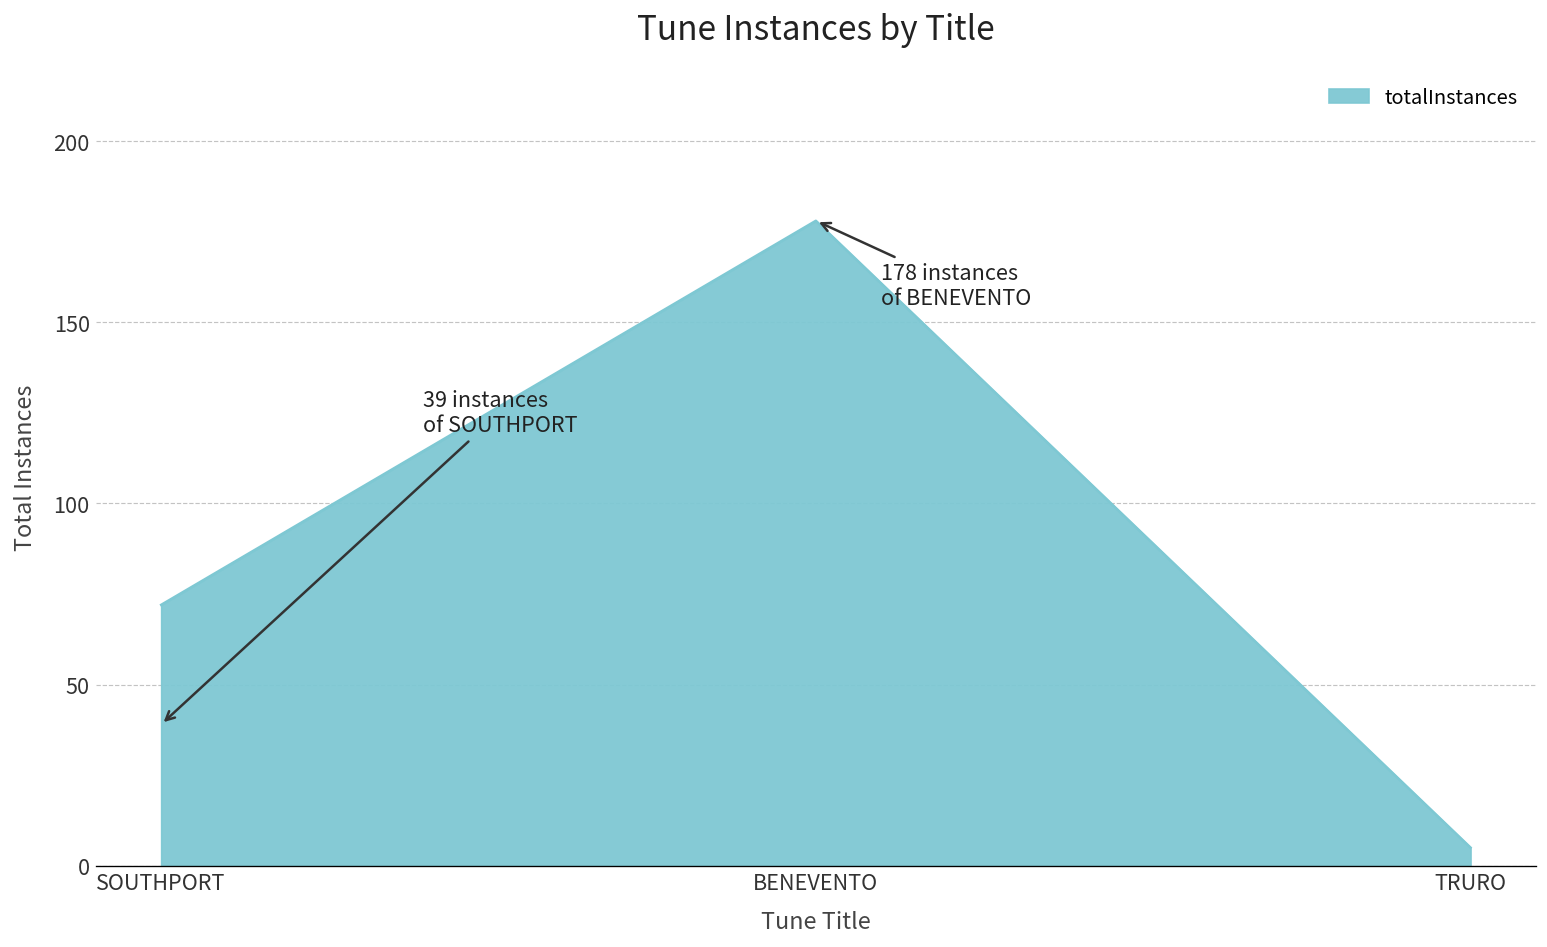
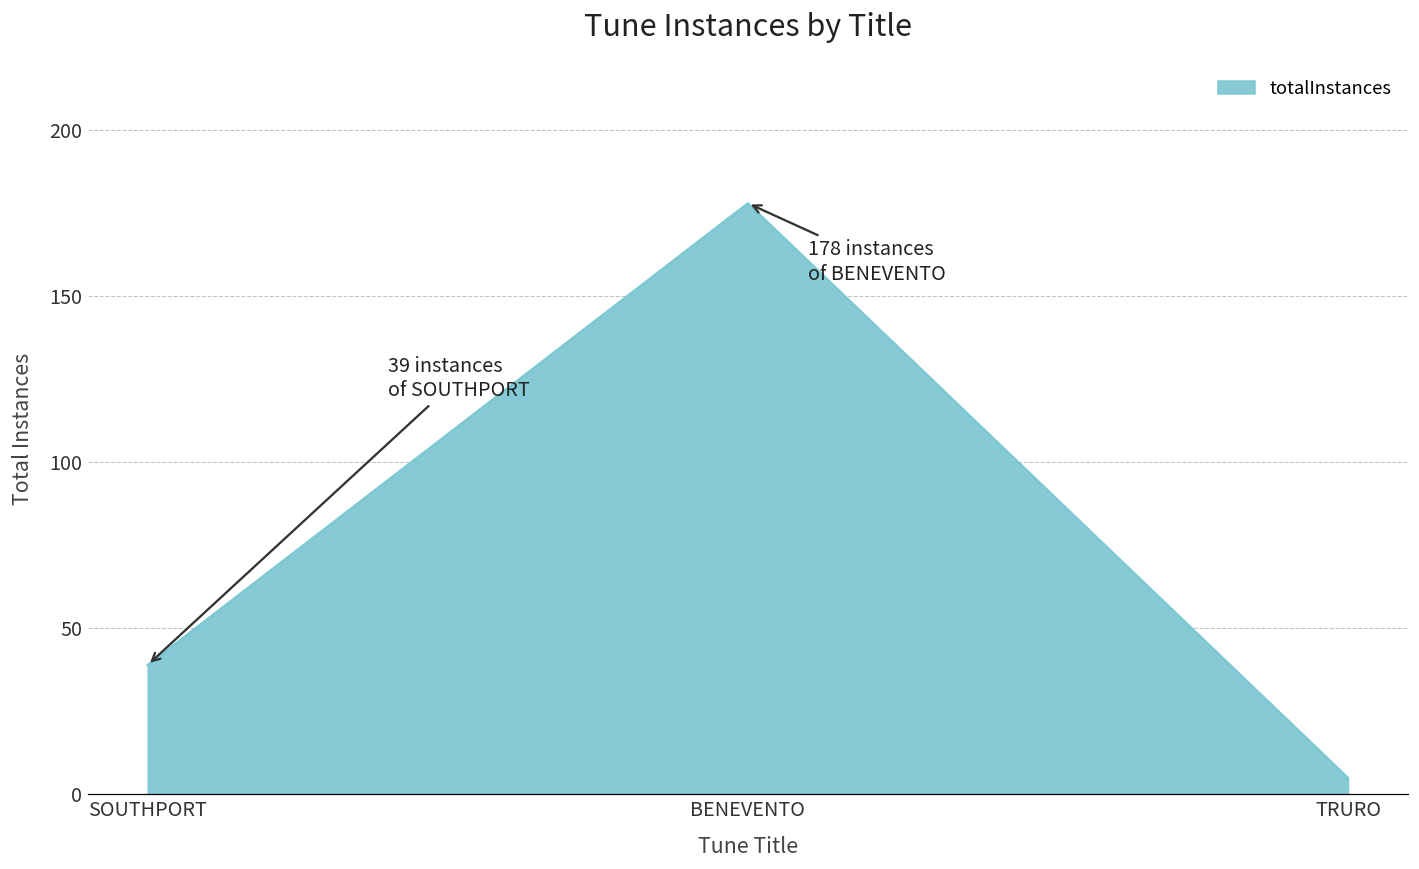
SOUTHPORT: 72 -> 39
